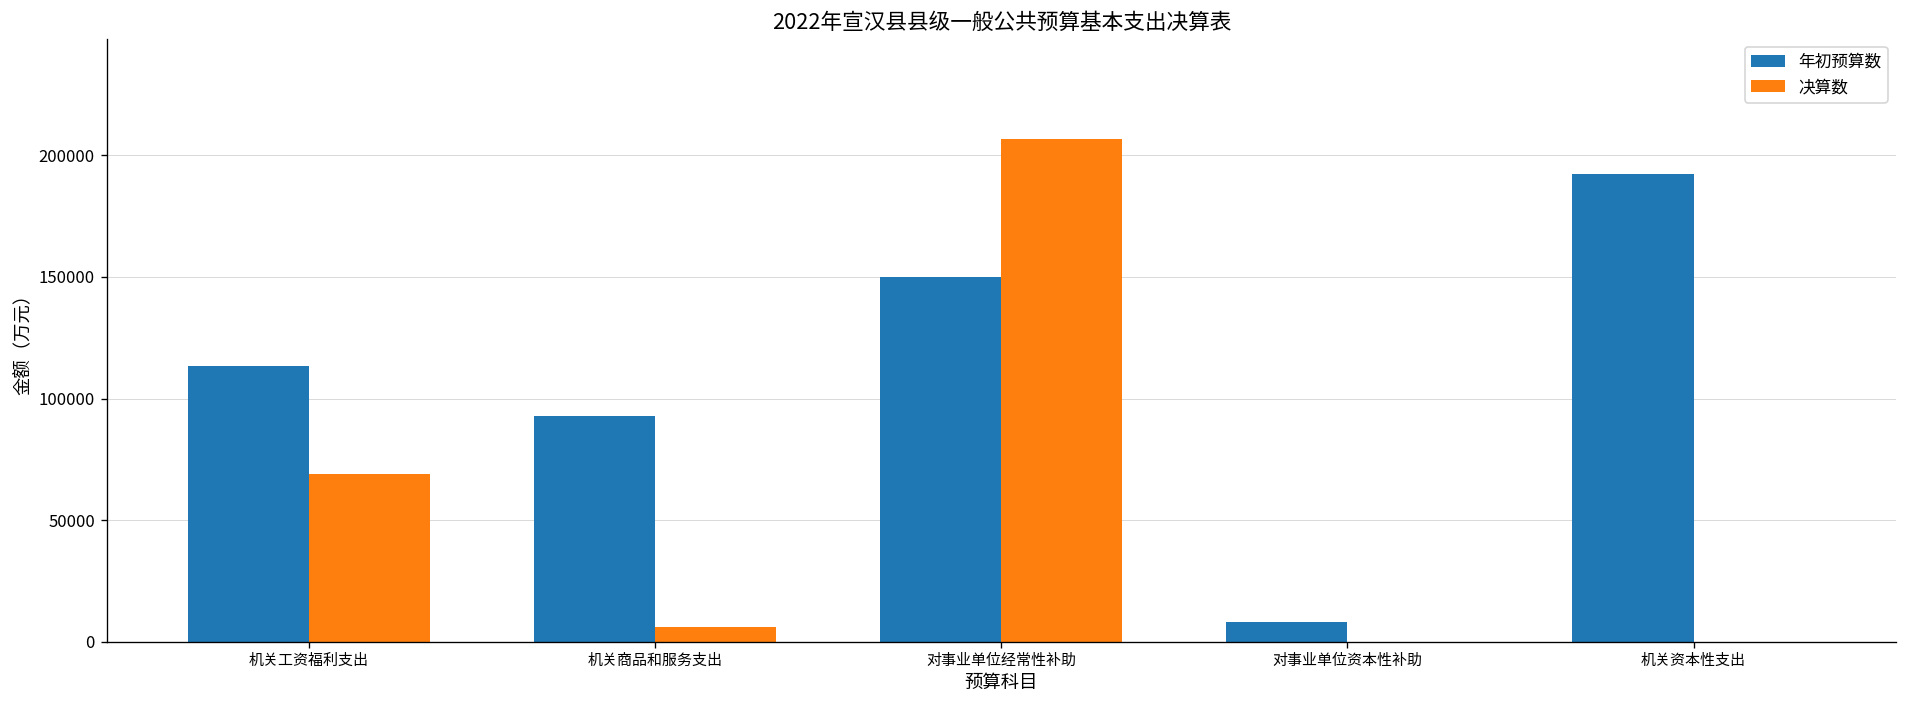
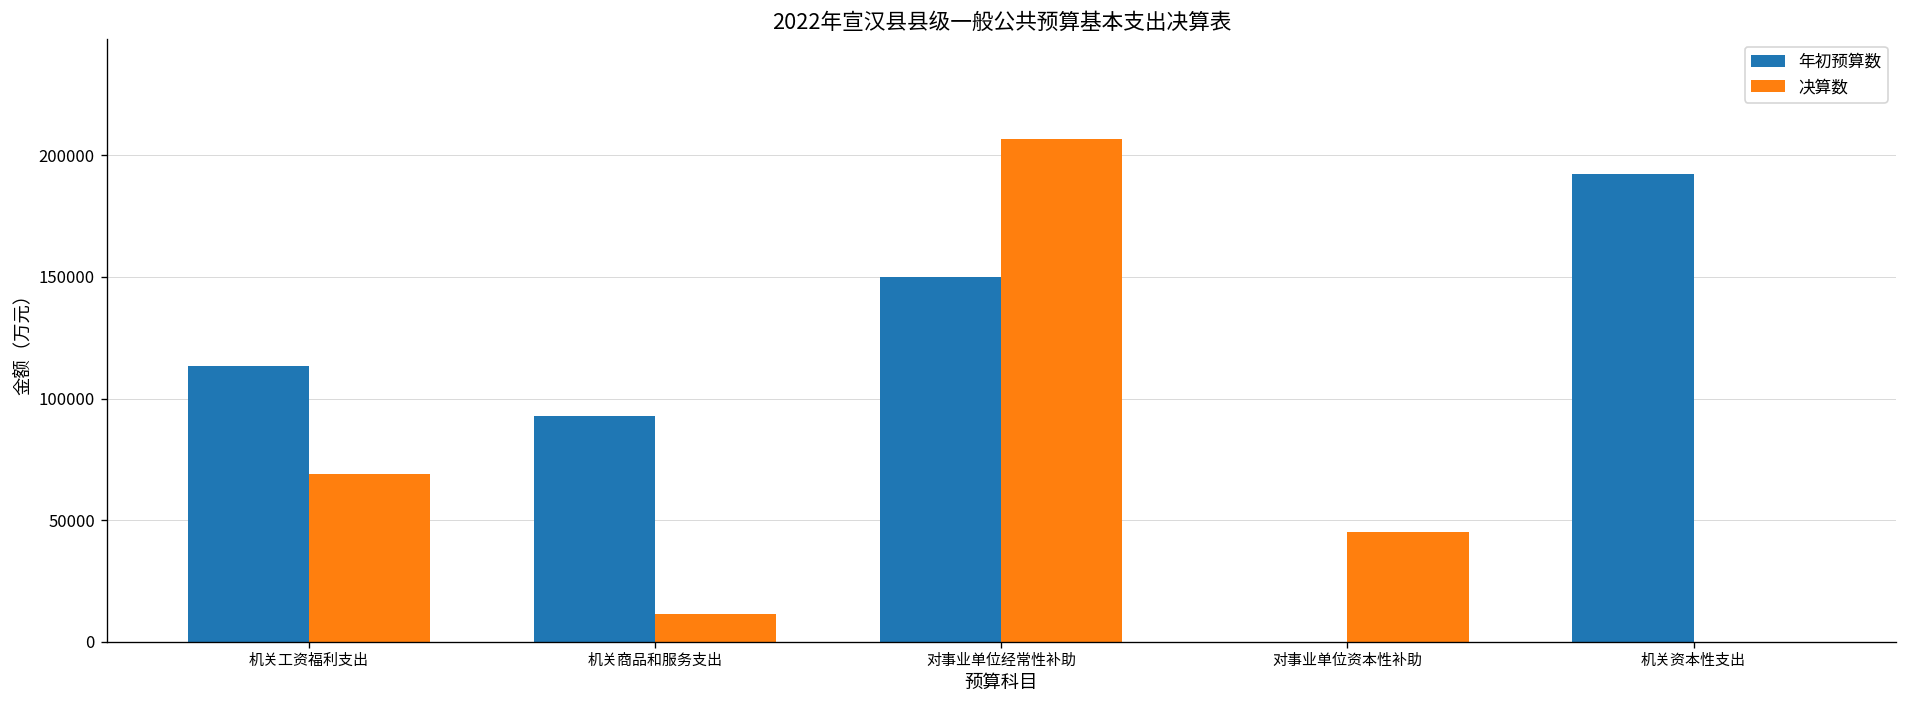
决算数, 机关商品和服务支出: 6000 -> 11000
年初预算数, 对事业单位资本性补助: 8000 -> 0
决算数, 对事业单位资本性补助: 0 -> 45000
